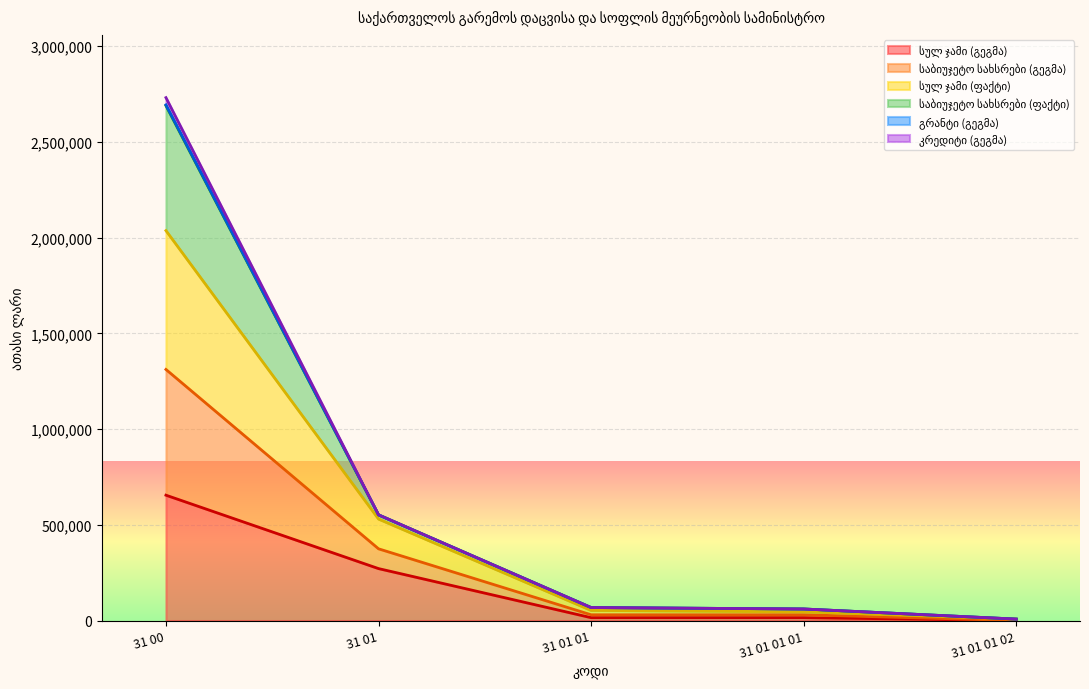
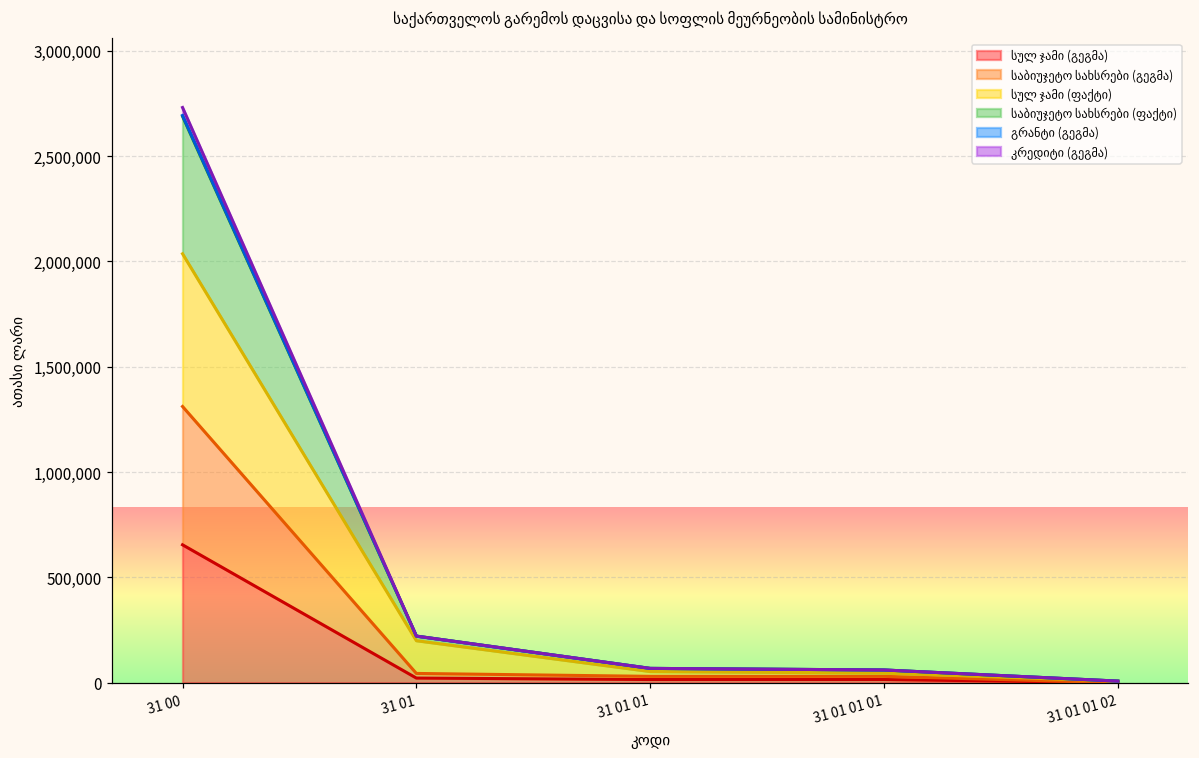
სულ ჯამი (გეგმა), 31 01: 270,000 -> 20,000
საბიუჯეტო სახსრები (გეგმა), 31 01: 100,000 -> 20,000
